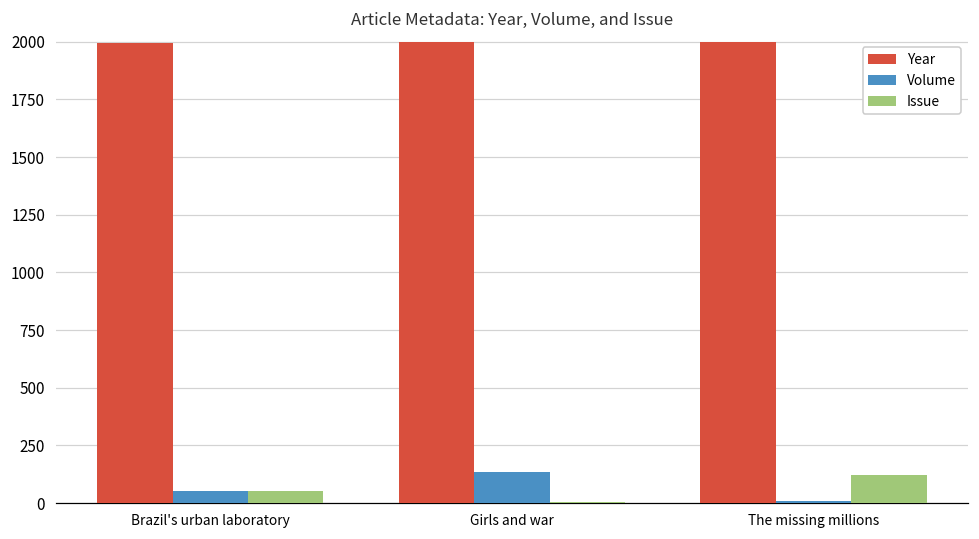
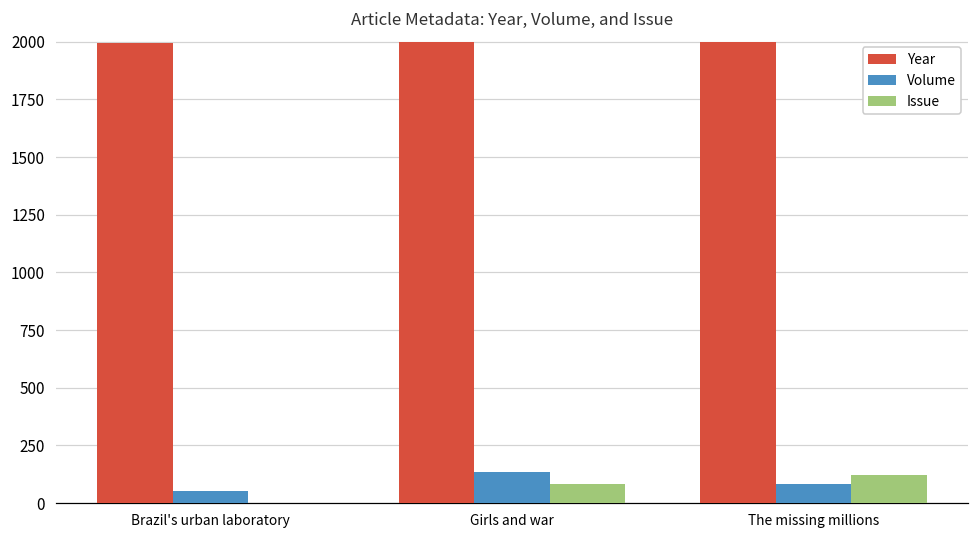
Issue, Brazil's urban laboratory: 50 -> 0
Issue, Girls and war: 0 -> 80
Volume, The missing millions: 10 -> 80
